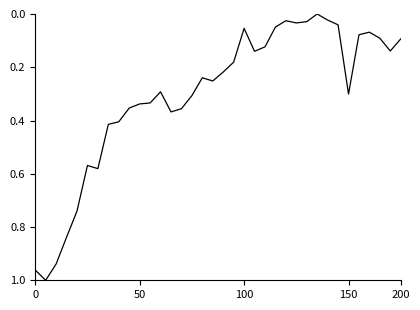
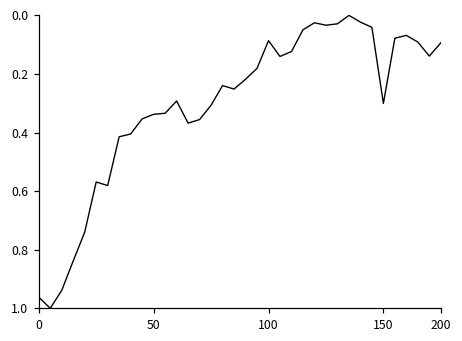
100: 0.05 -> 0.09
